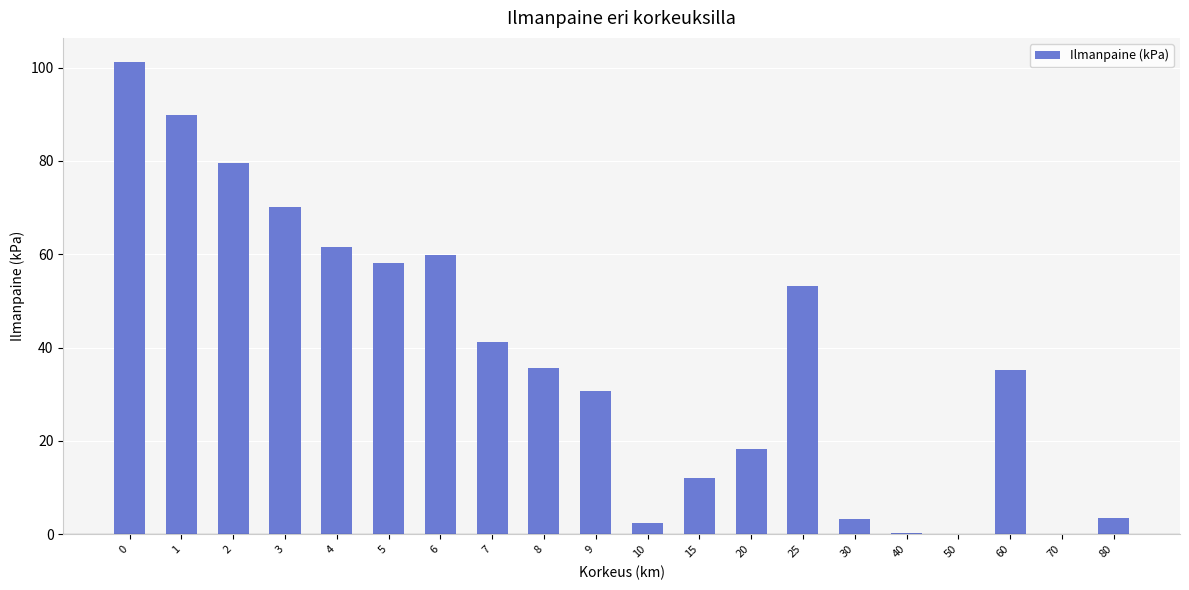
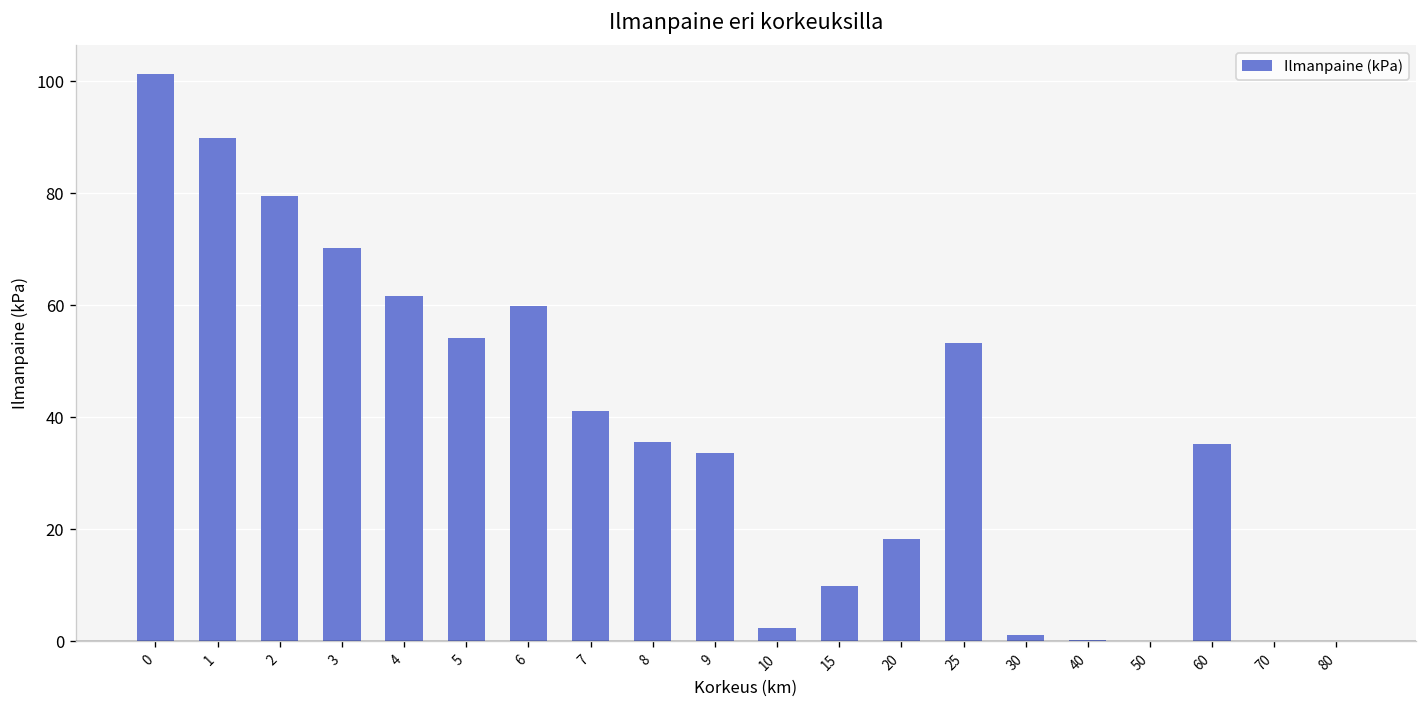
5: 58 -> 54
9: 31 -> 34
15: 12 -> 10
30: 3 -> 1
80: 3 -> 0
